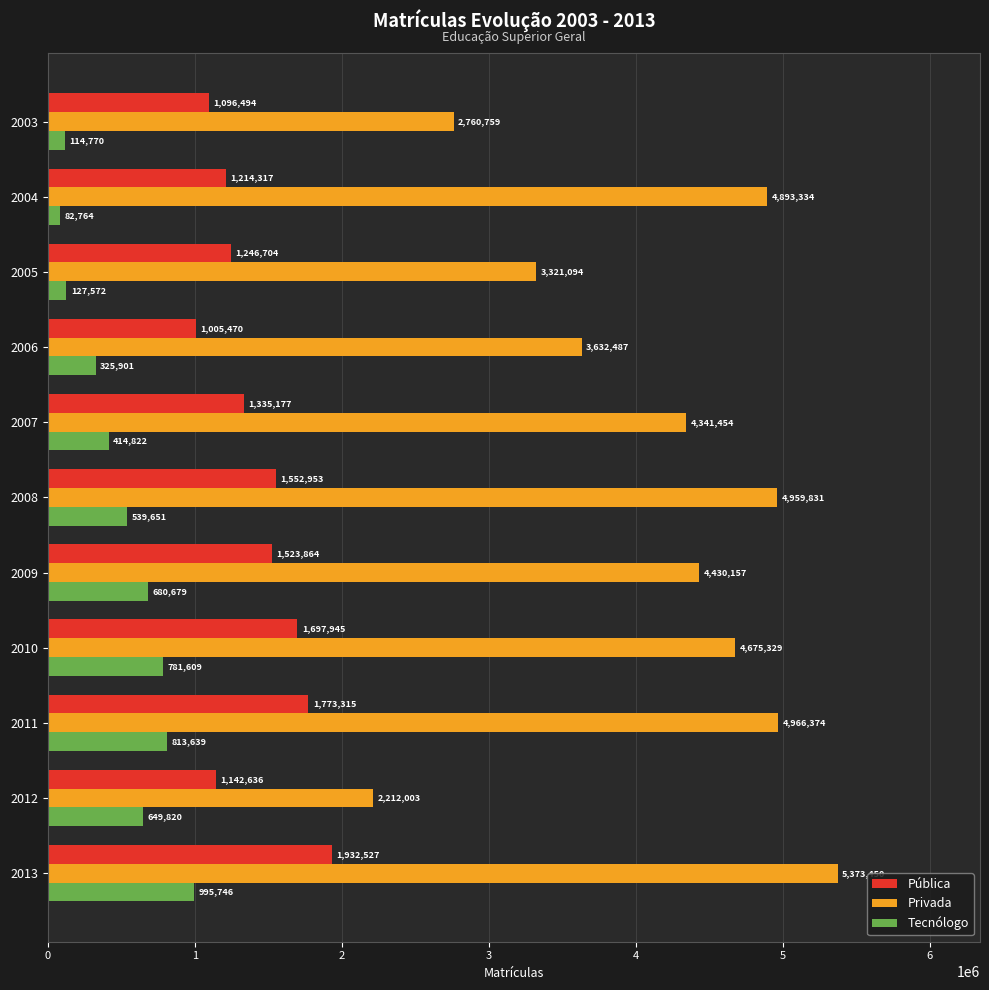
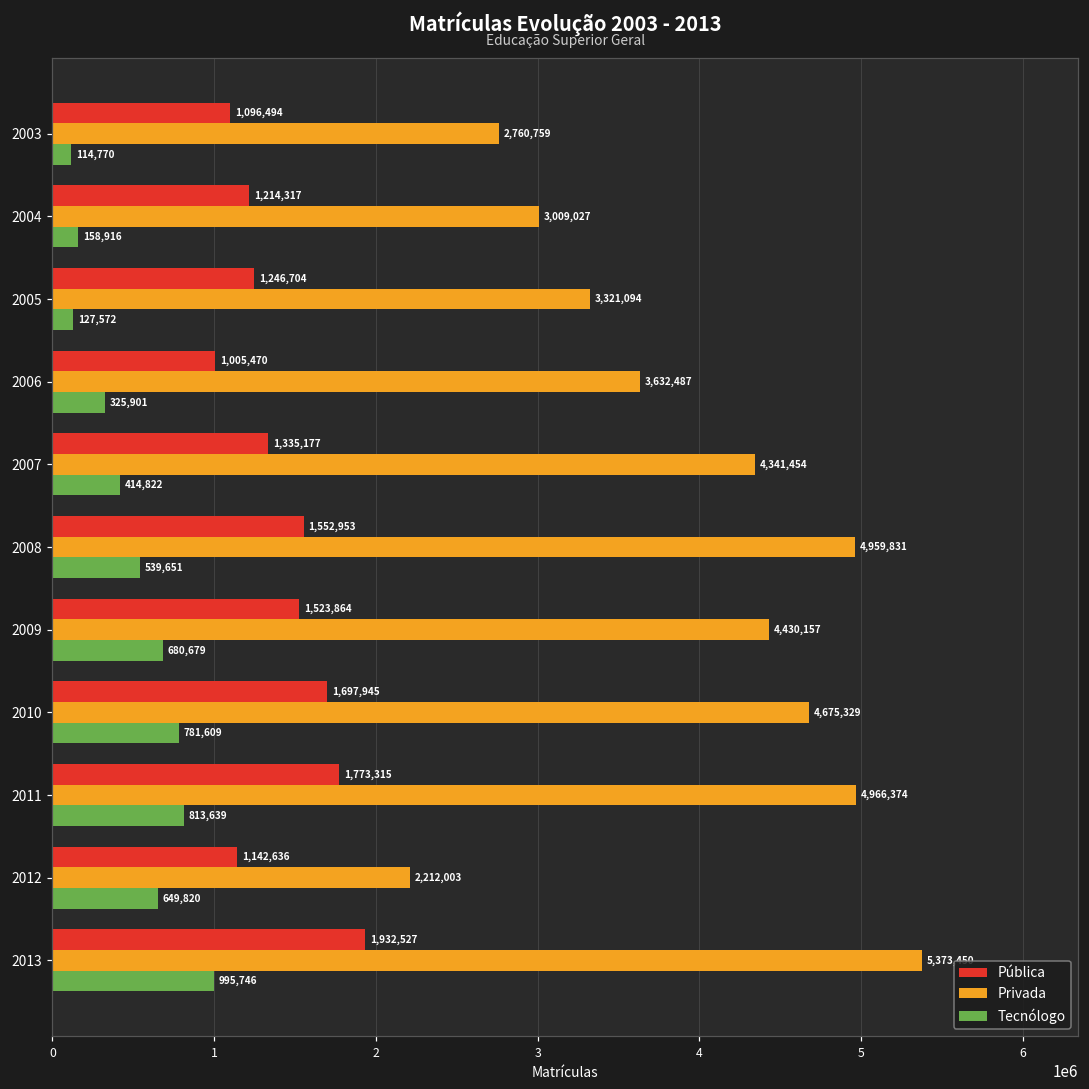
Privada, 2004: 4,893,334 -> 3,009,027
Tecnólogo, 2004: 82,764 -> 158,916
